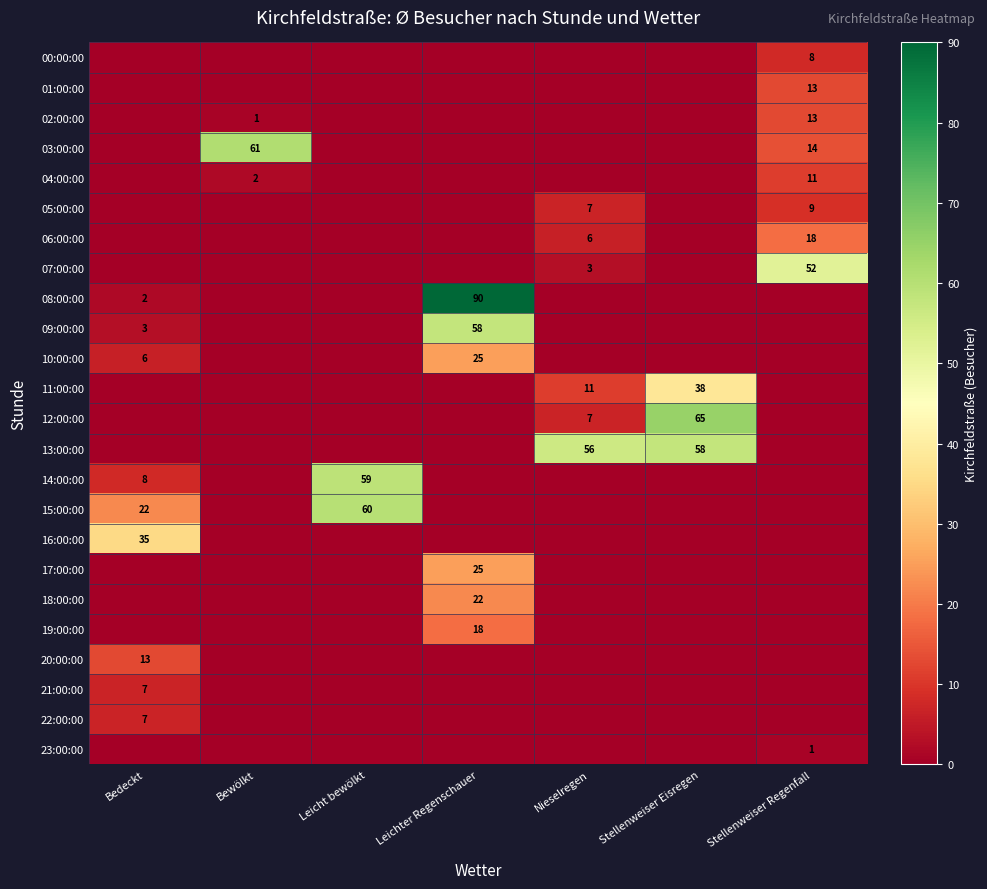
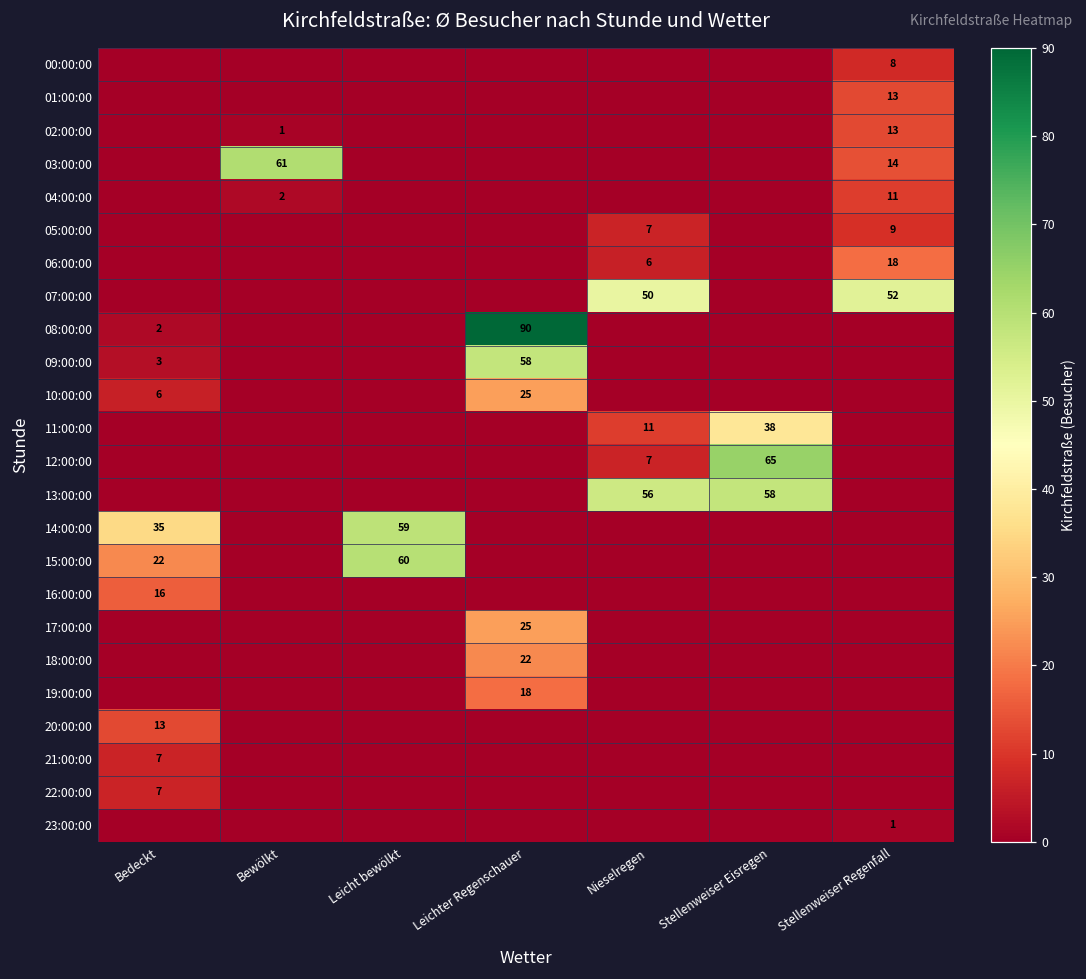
07:00:00, Nieselregen: 3 -> 50
14:00:00, Bedeckt: 8 -> 35
16:00:00, Bedeckt: 35 -> 16
